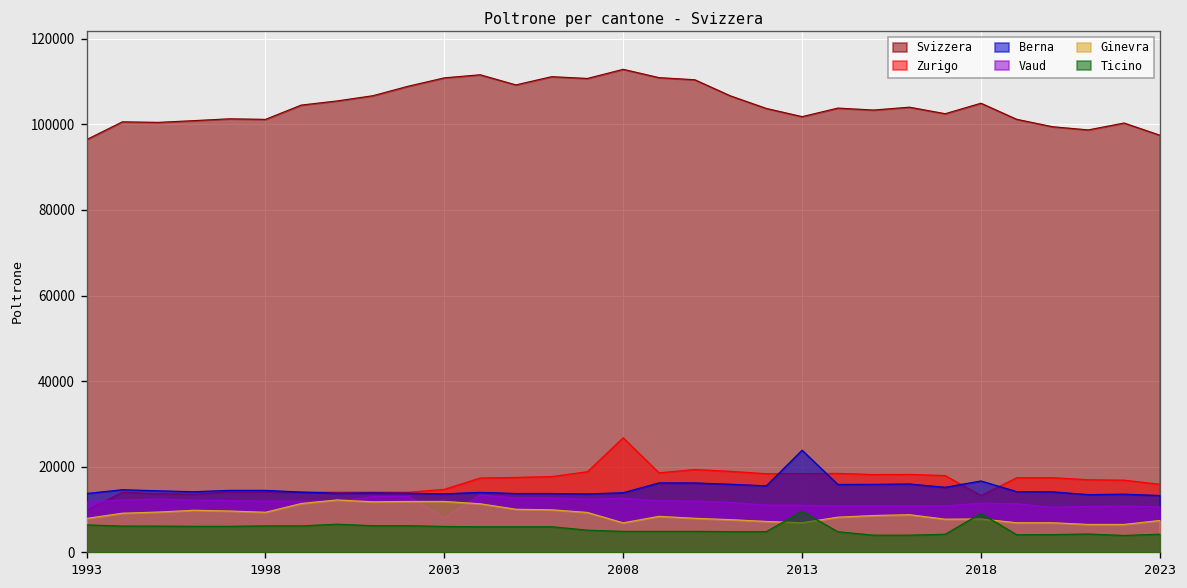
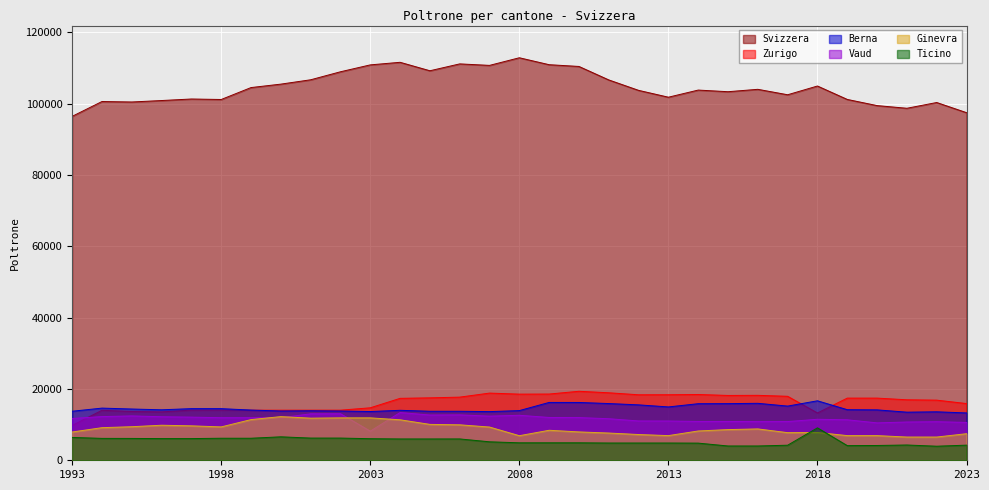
Zurigo, 2008: 27000 -> 19000
Berna, 2013: 24000 -> 15000
Ticino, 2013: 10000 -> 5000
